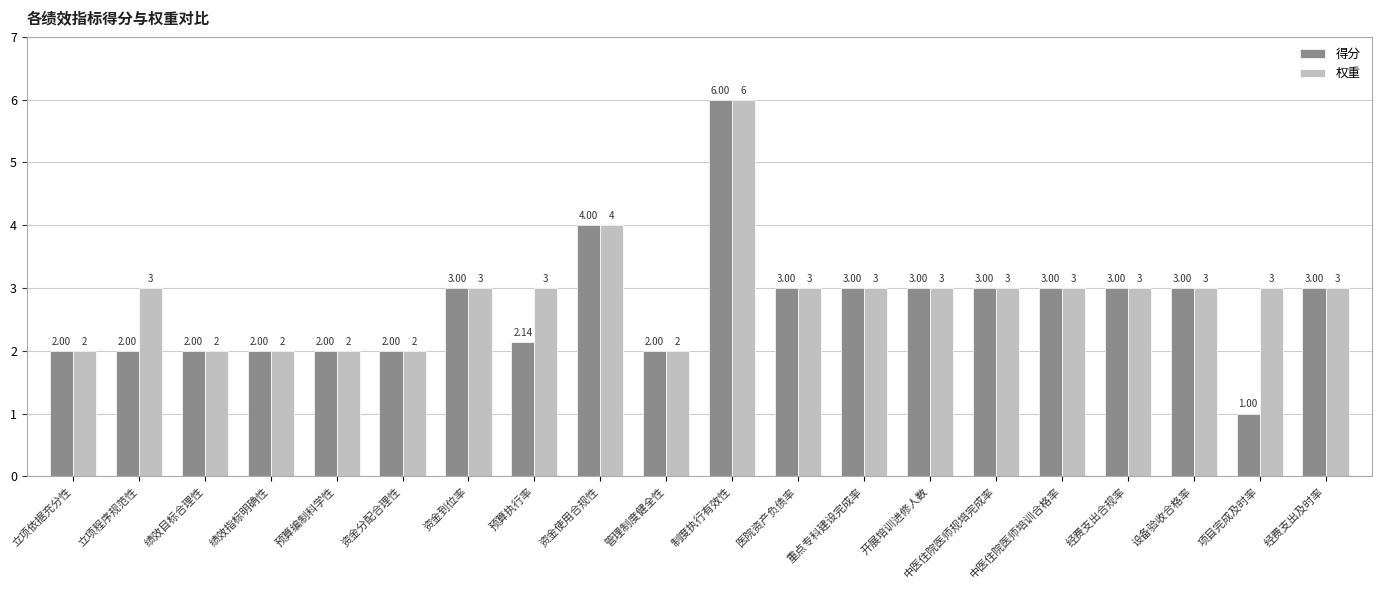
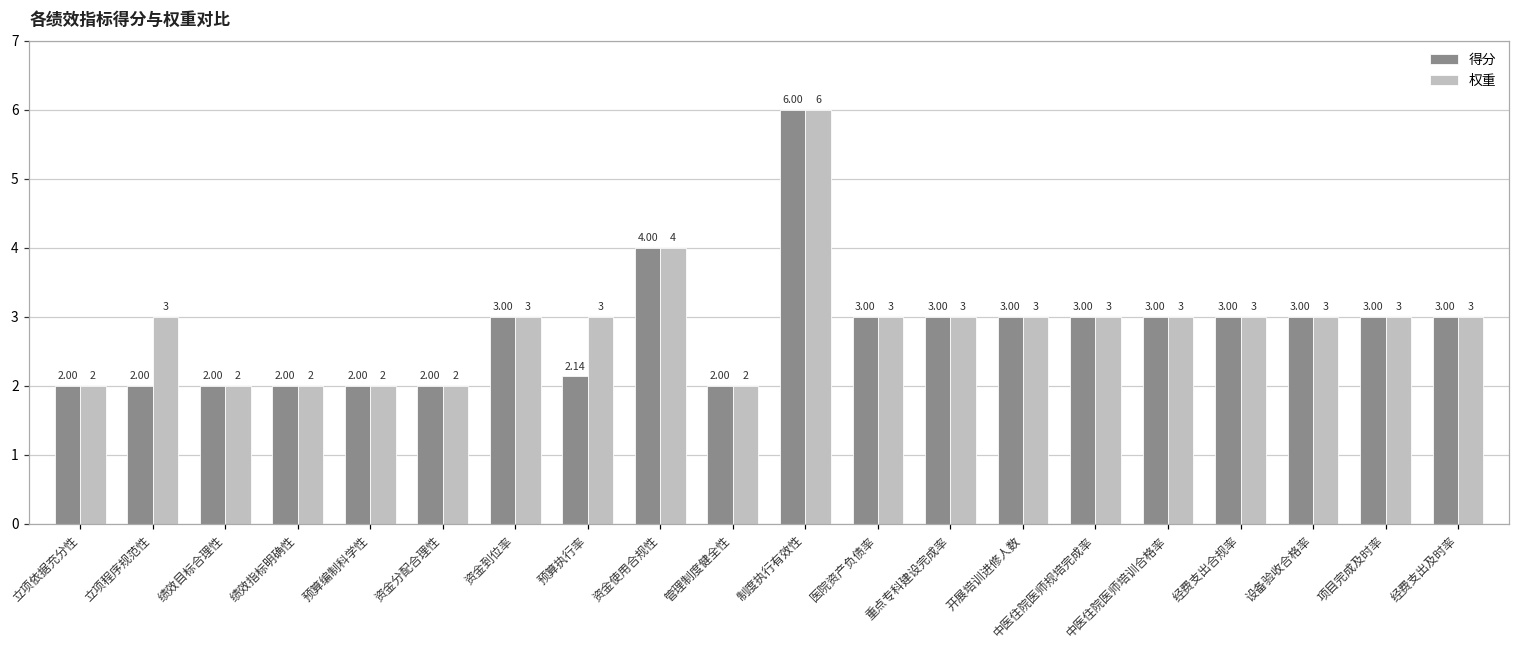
得分, 项目完成及时率: 1.00 -> 3.00
